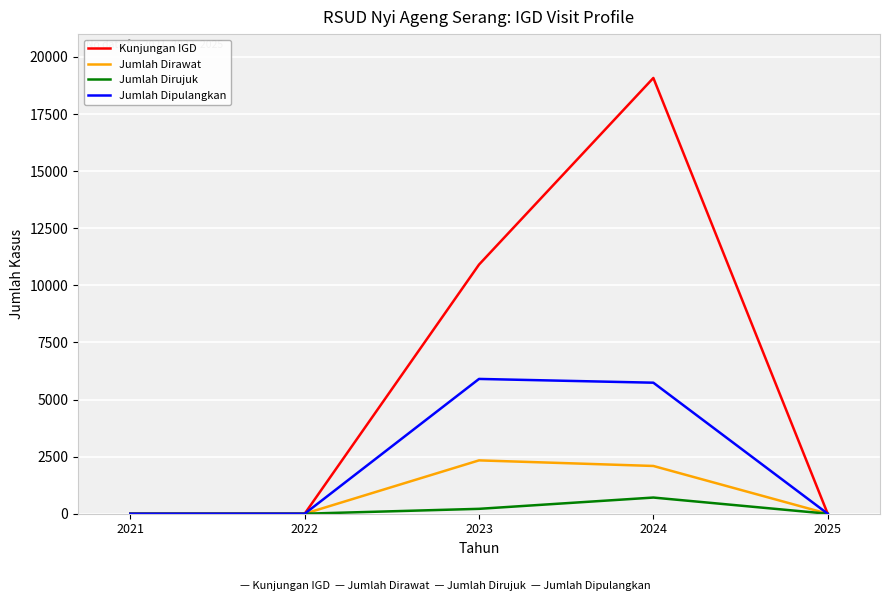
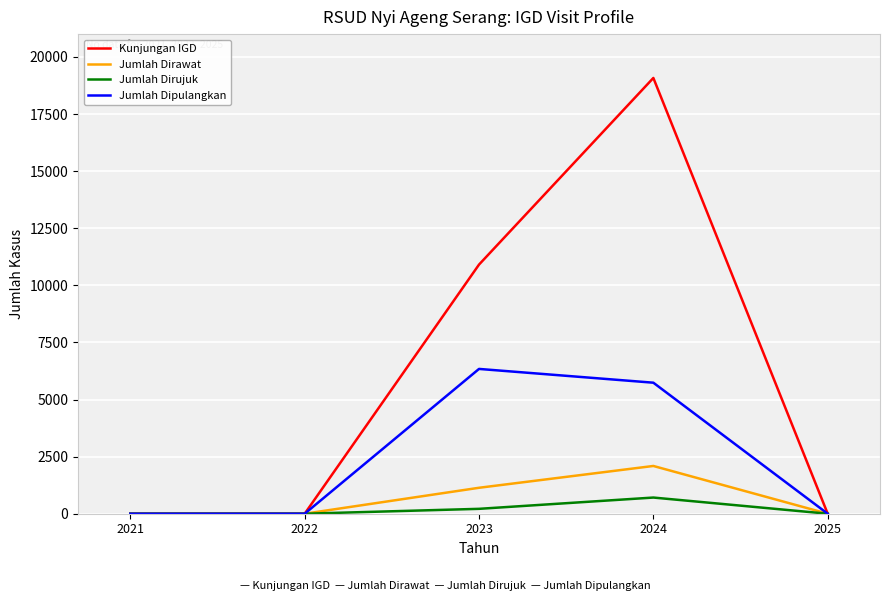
Jumlah Dirawat, 2023: 2300 -> 1100
Jumlah Dipulangkan, 2023: 5900 -> 6300
